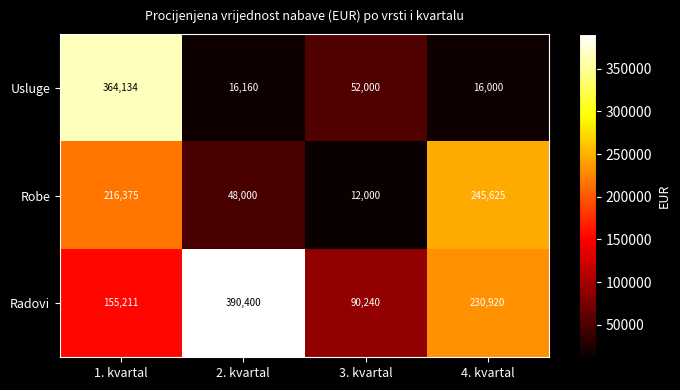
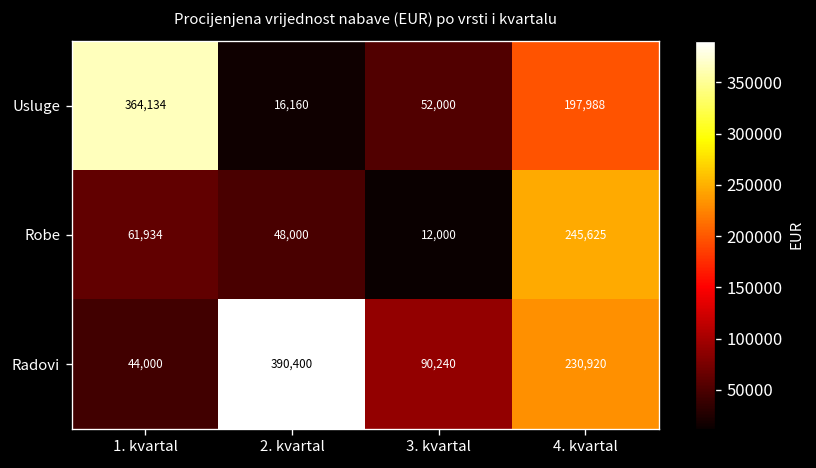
Usluge, 4. kvartal: 16,000 -> 197,988
Robe, 1. kvartal: 216,375 -> 61,934
Radovi, 1. kvartal: 155,211 -> 44,000
